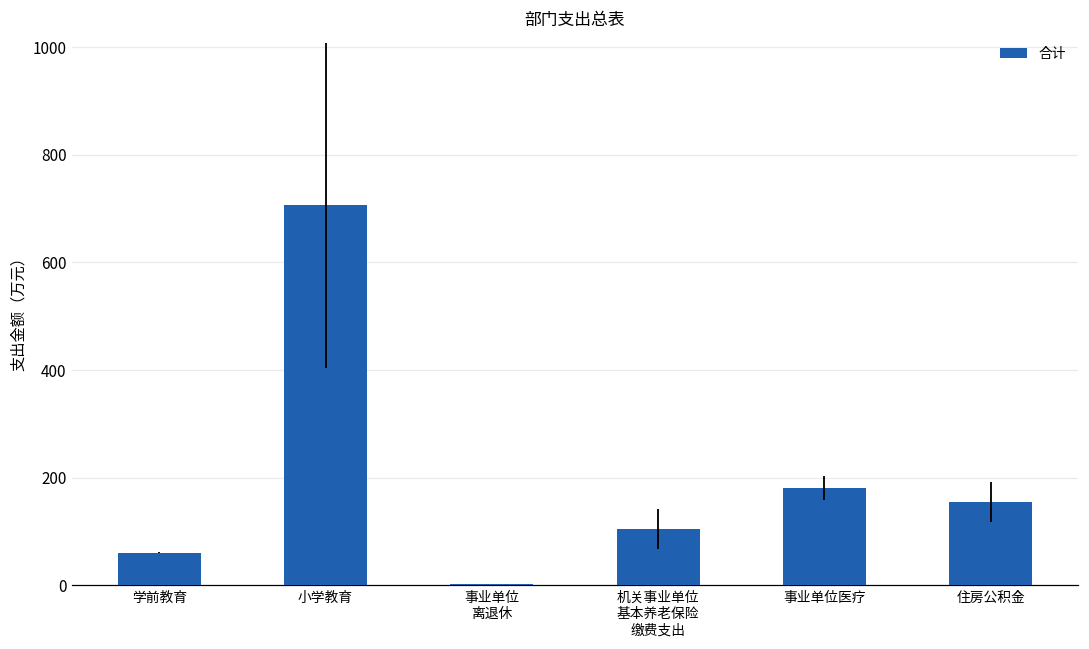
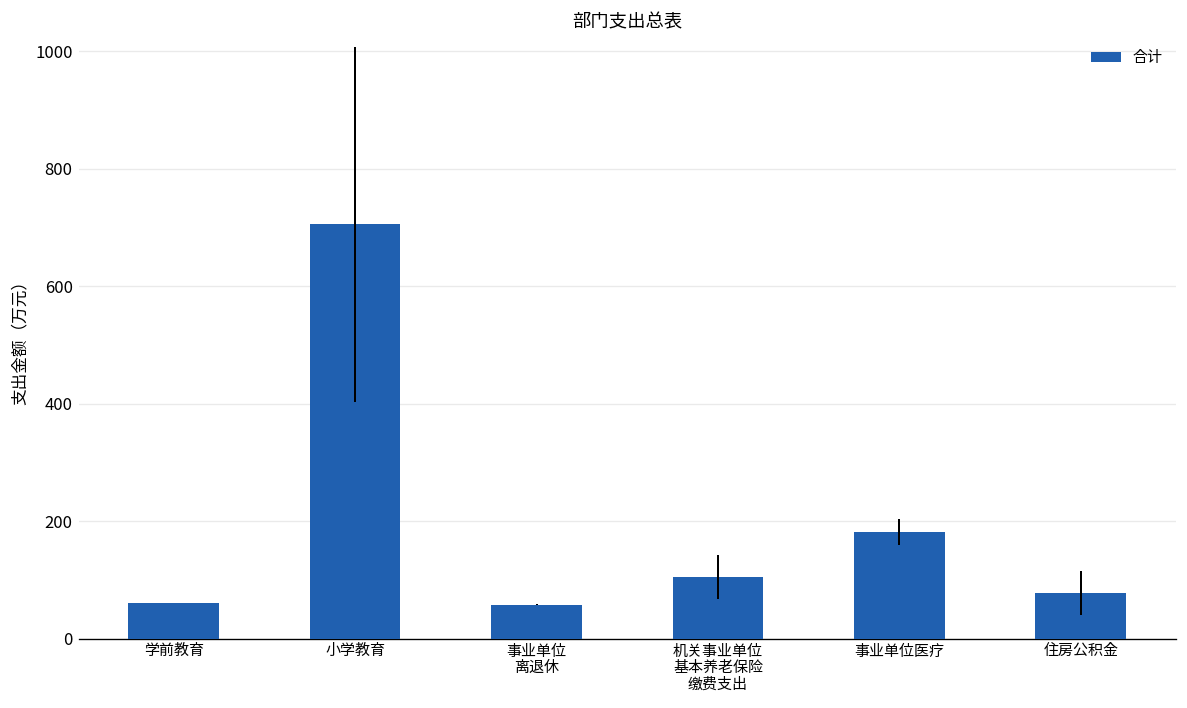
事业单位 离退休: 0 -> 60
住房公积金: 160 -> 80
